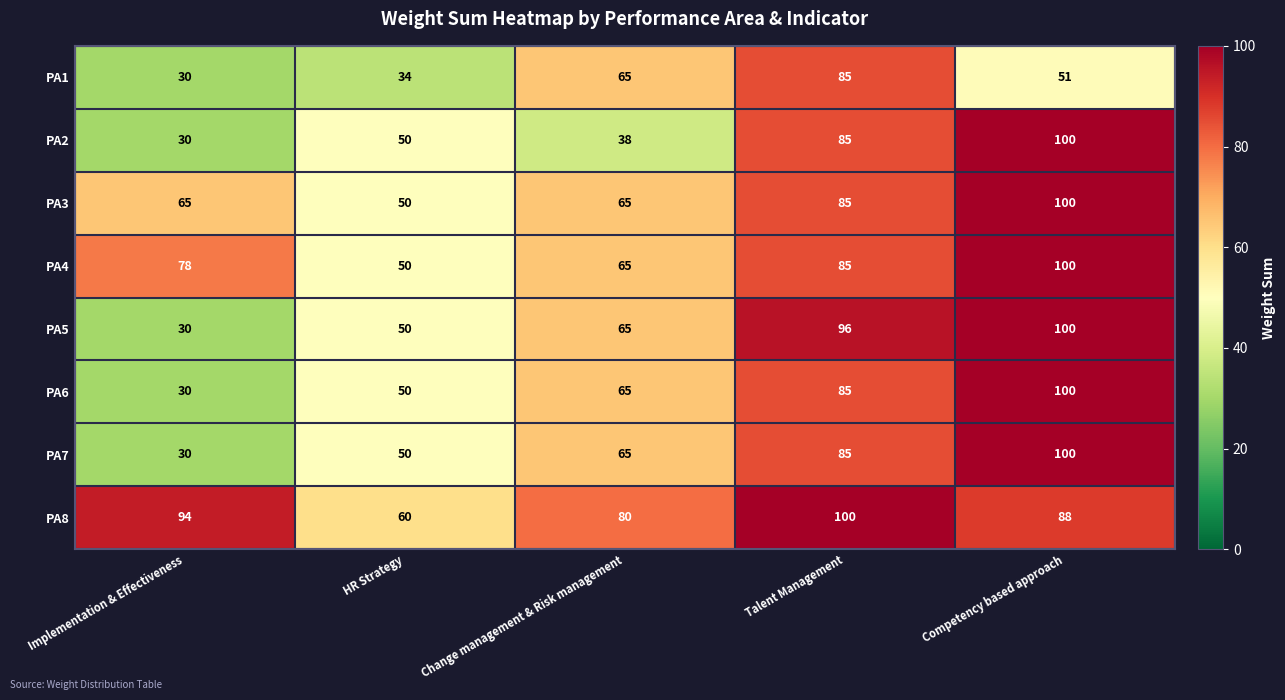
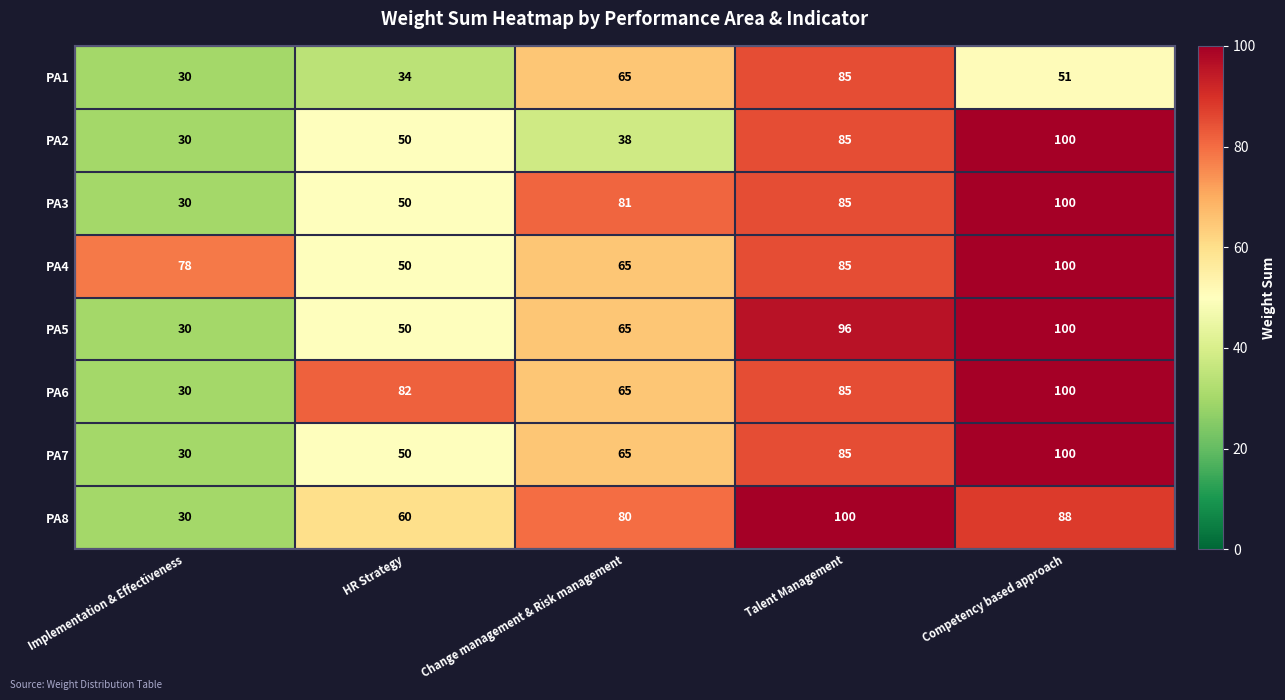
PA3, Implementation & Effectiveness: 65 -> 30
PA3, Change management & Risk management: 65 -> 81
PA6, HR Strategy: 50 -> 82
PA8, Implementation & Effectiveness: 94 -> 30
